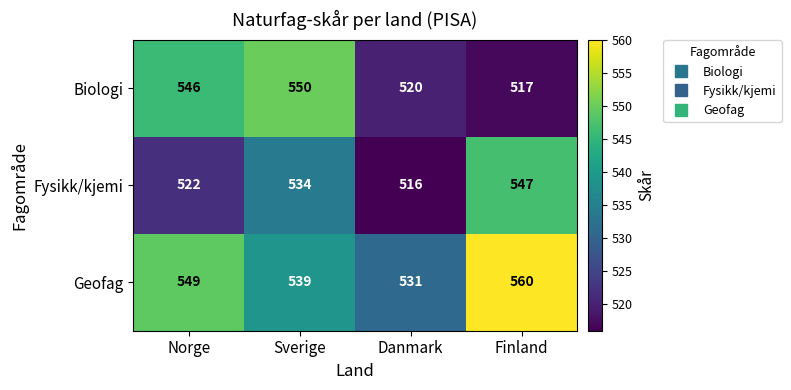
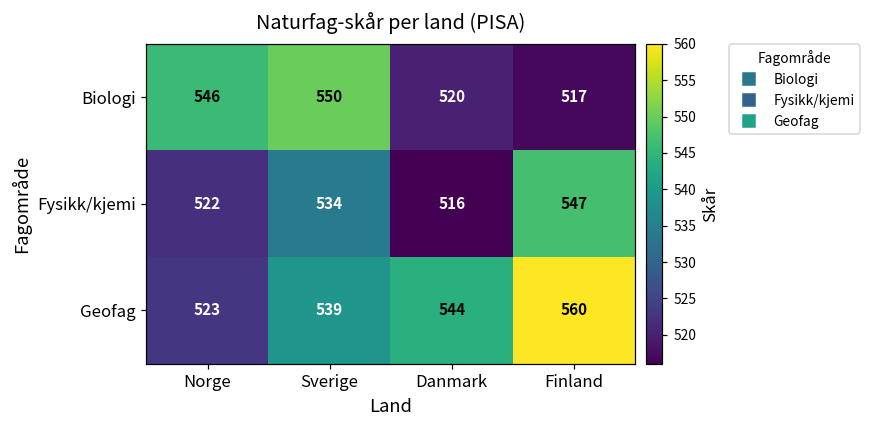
Geofag, Norge: 549 -> 523
Geofag, Danmark: 531 -> 544
